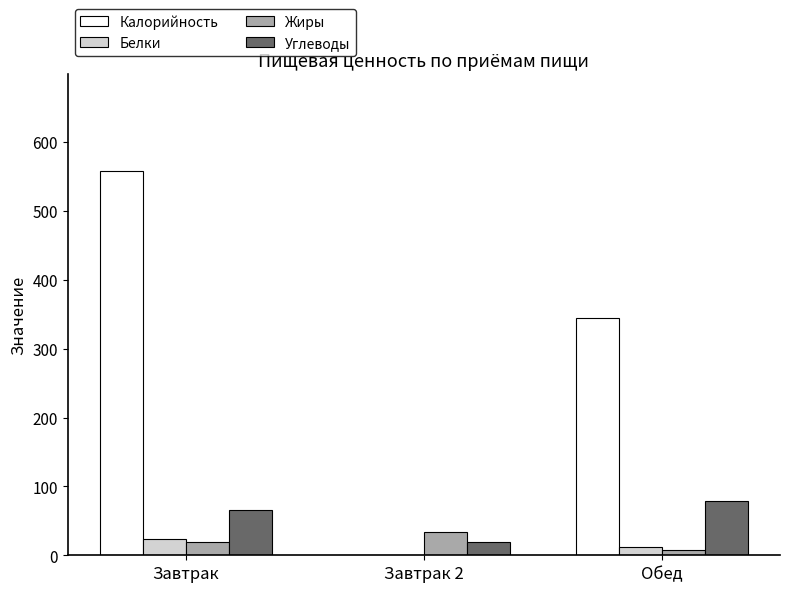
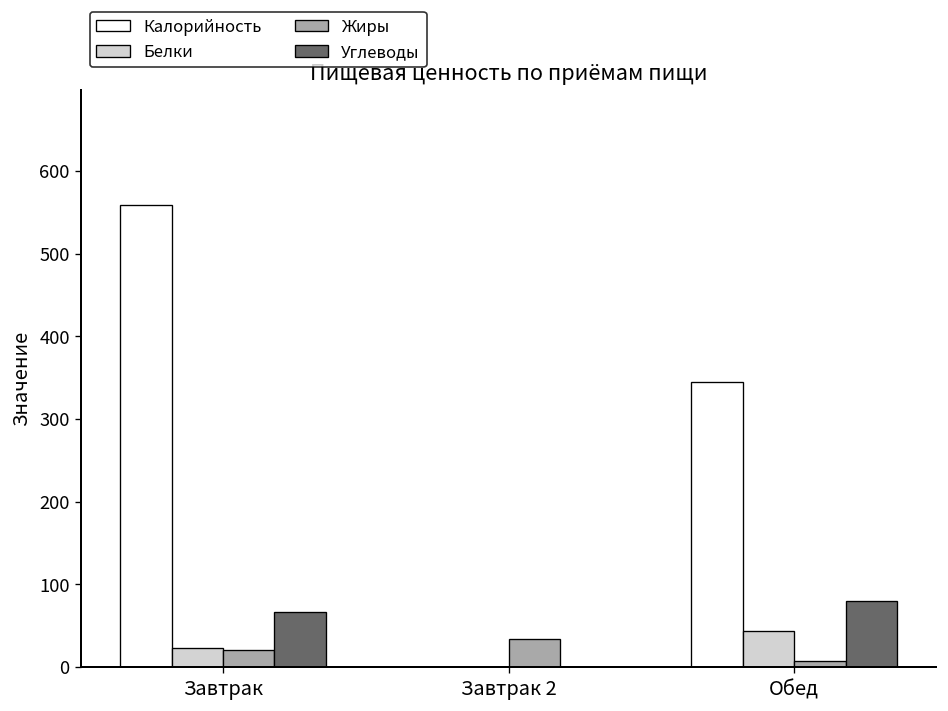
Углеводы, Завтрак 2: 20 -> 0
Белки, Обед: 10 -> 40
